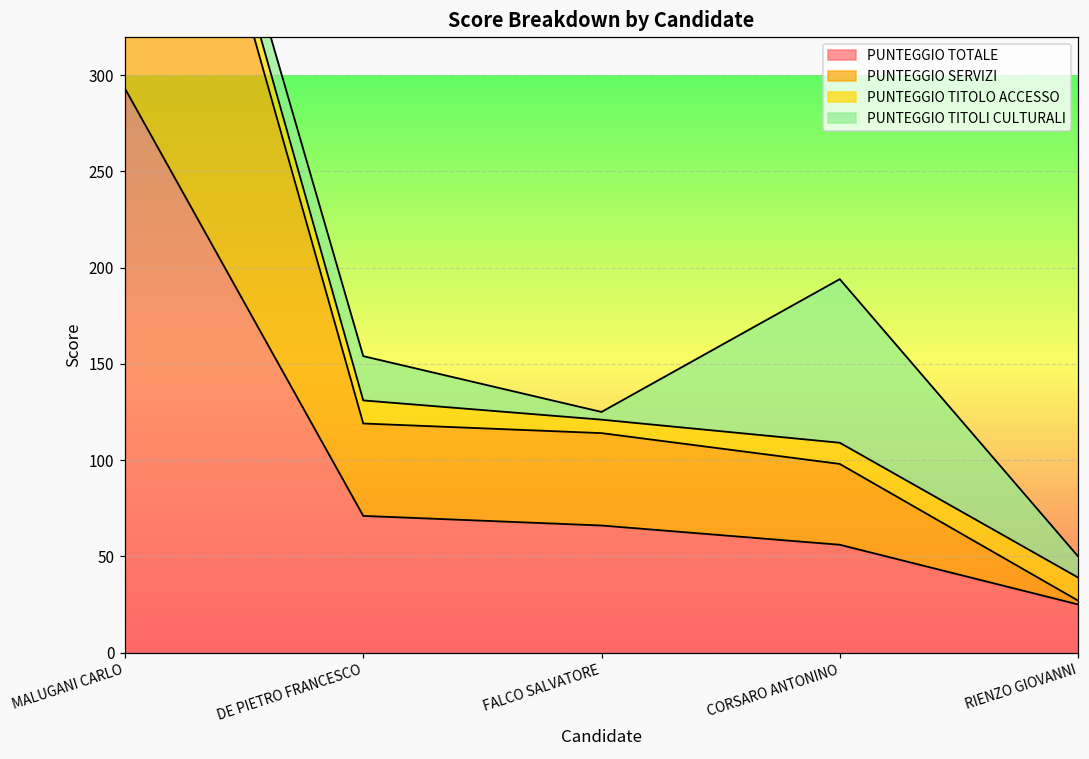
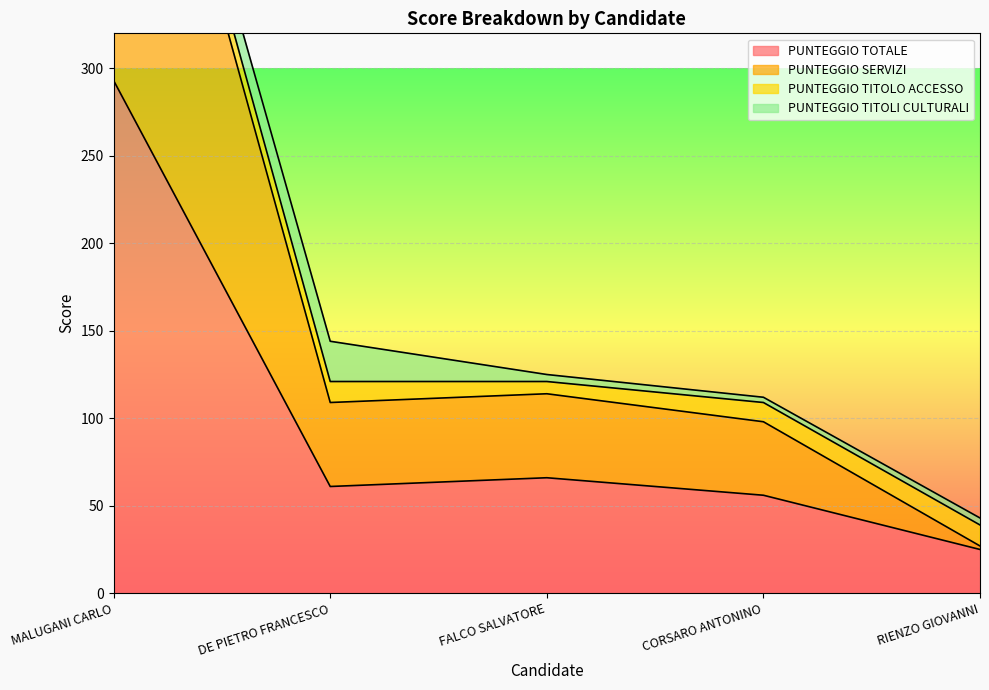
PUNTEGGIO TOTALE, DE PIETRO FRANCESCO: 71 -> 61
PUNTEGGIO TITOLI CULTURALI, CORSARO ANTONINO: 85 -> 3
PUNTEGGIO TITOLI CULTURALI, RIENZO GIOVANNI: 11 -> 4
